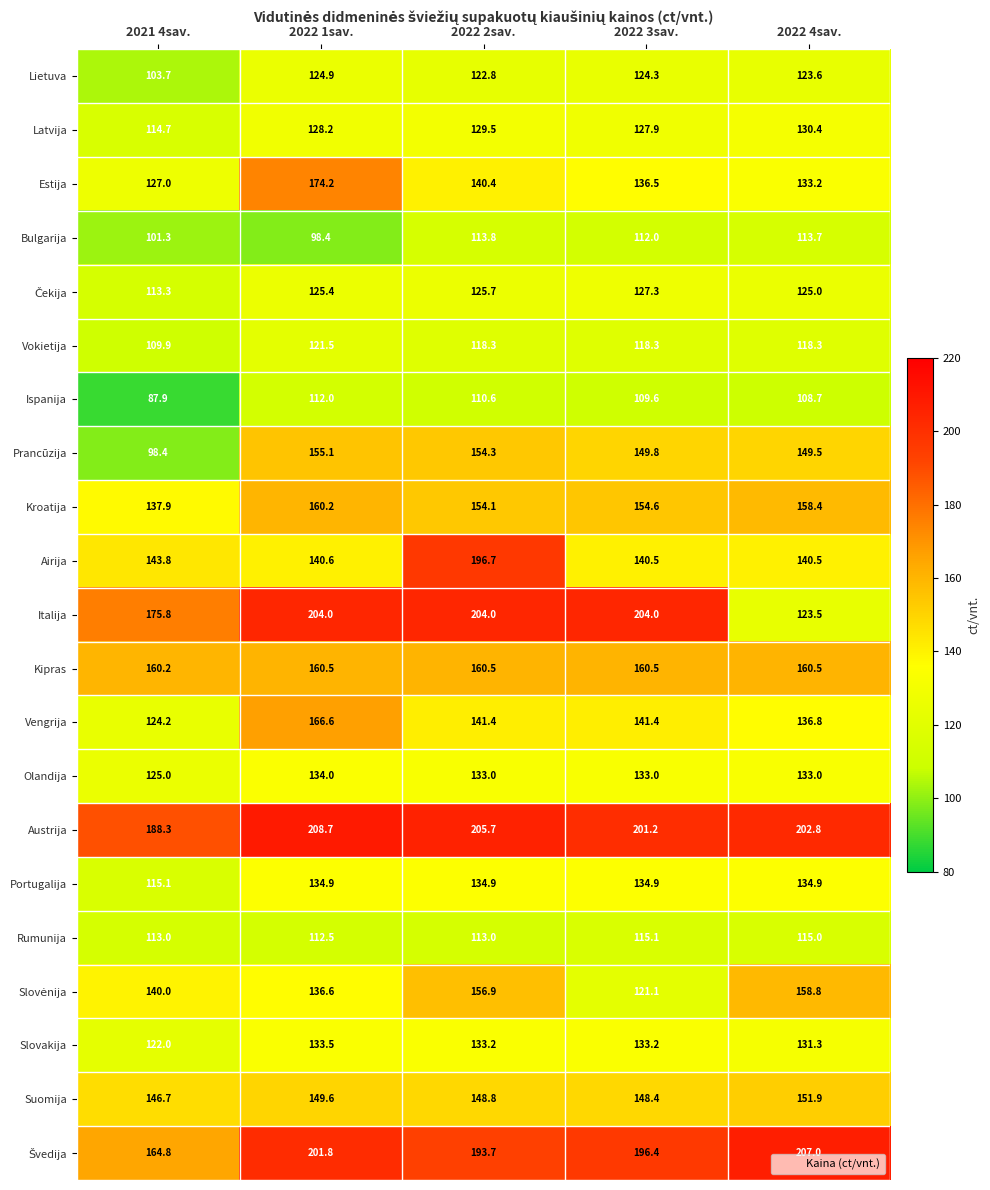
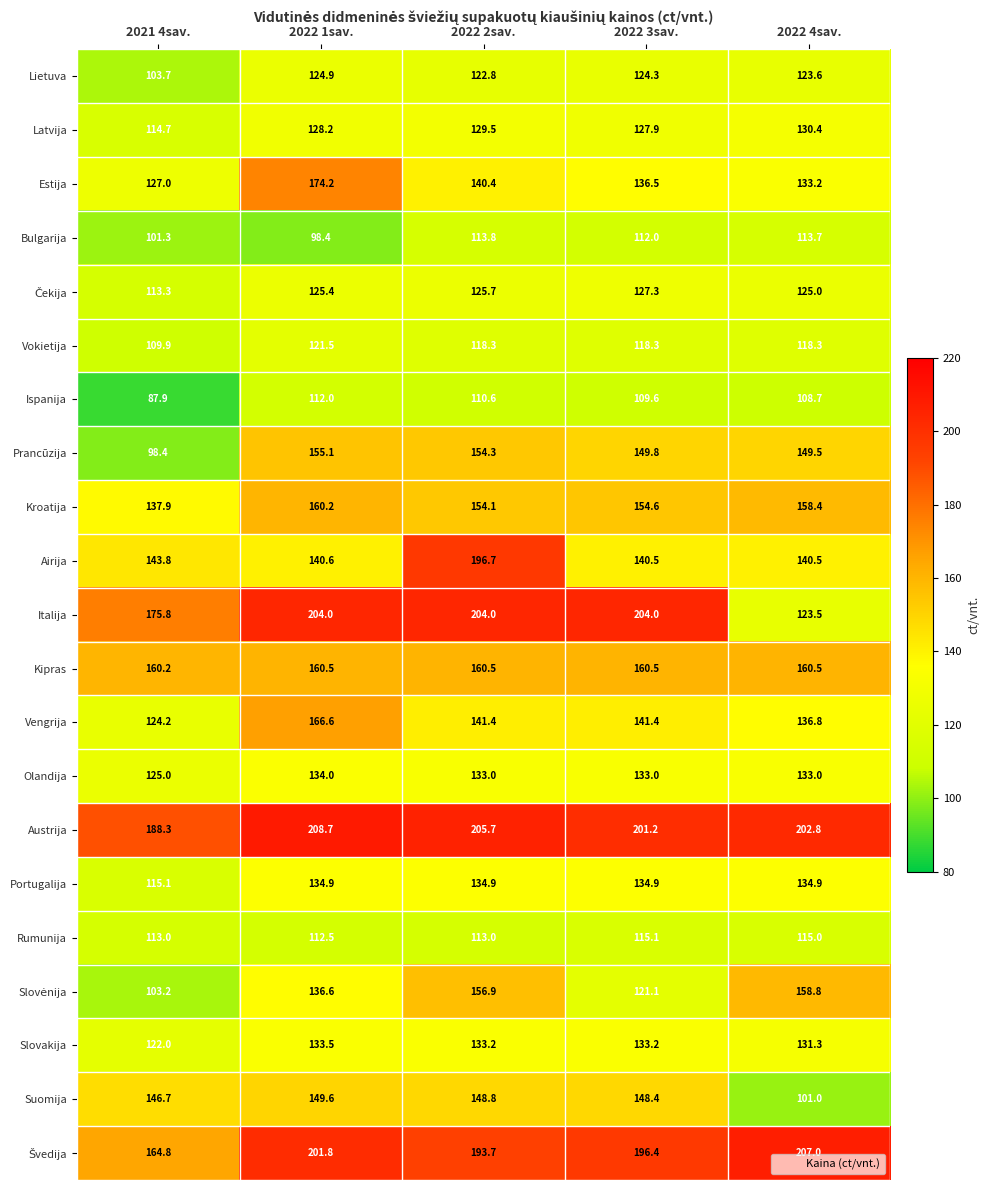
Slovėnija, 2021 4sav.: 140.0 -> 103.2
Suomija, 2022 4sav.: 151.9 -> 101.0
